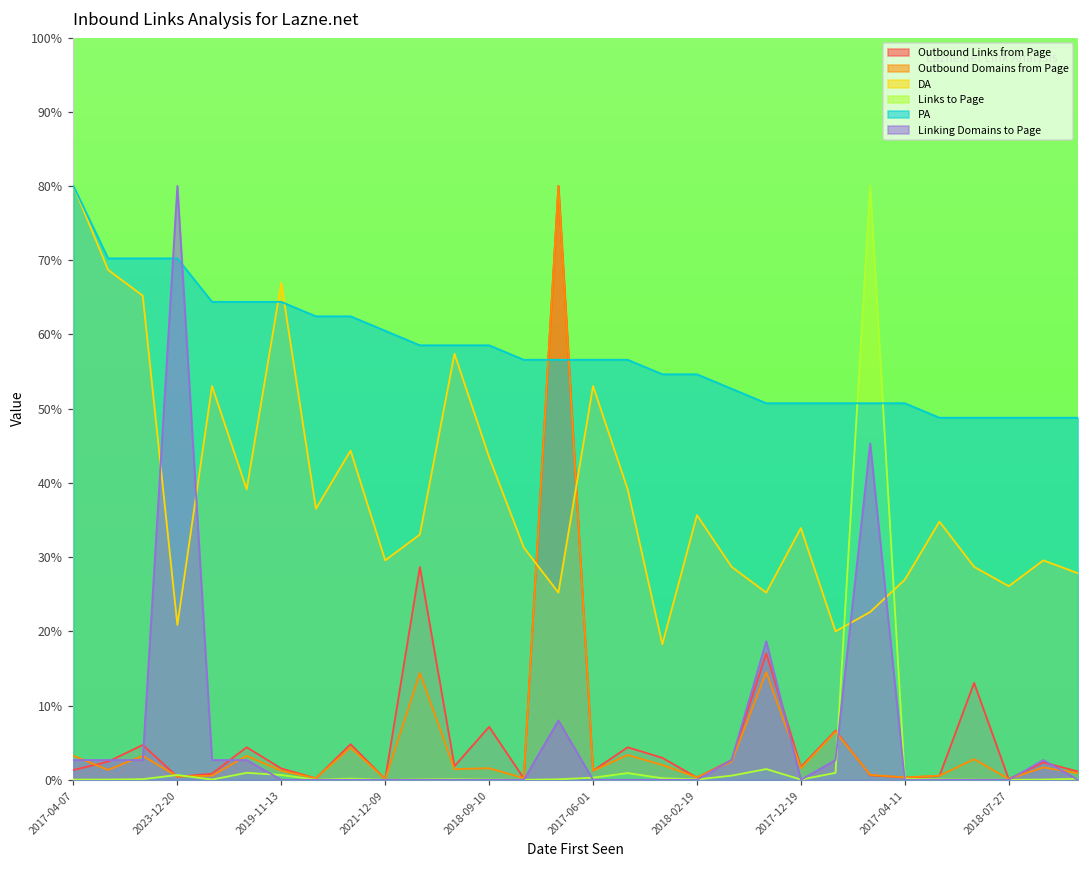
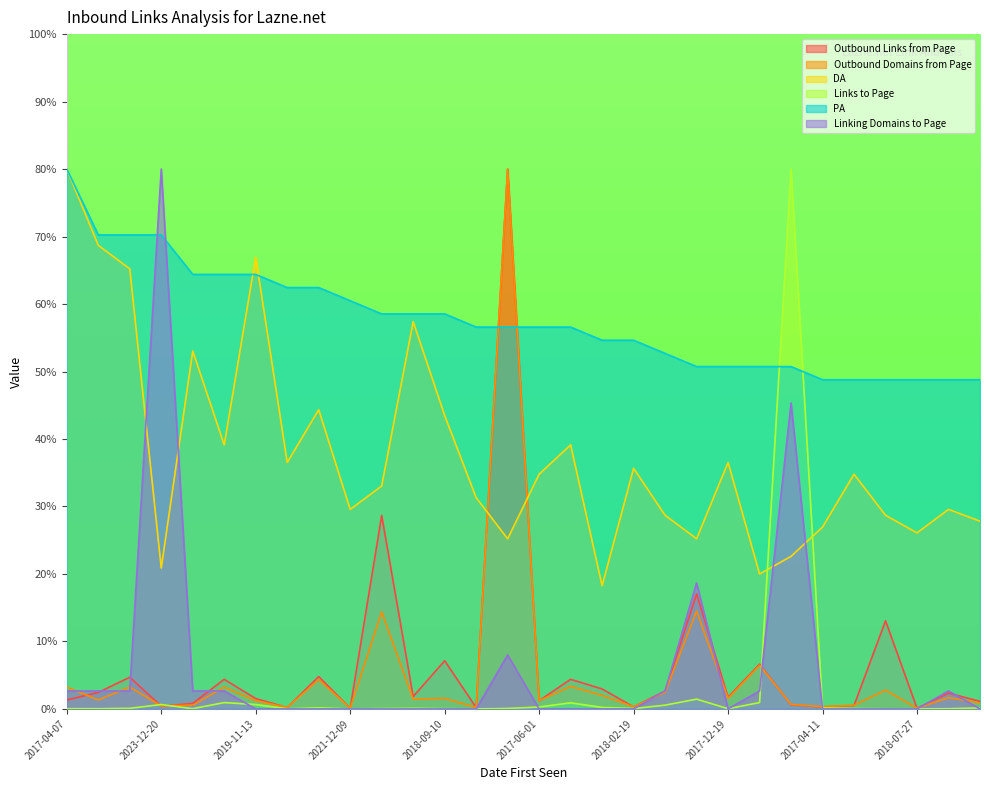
DA, 2017-06-01: 53% -> 35%
DA, 2017-12-19: 34% -> 37%
PA, 2017-04-11: 51% -> 49%
